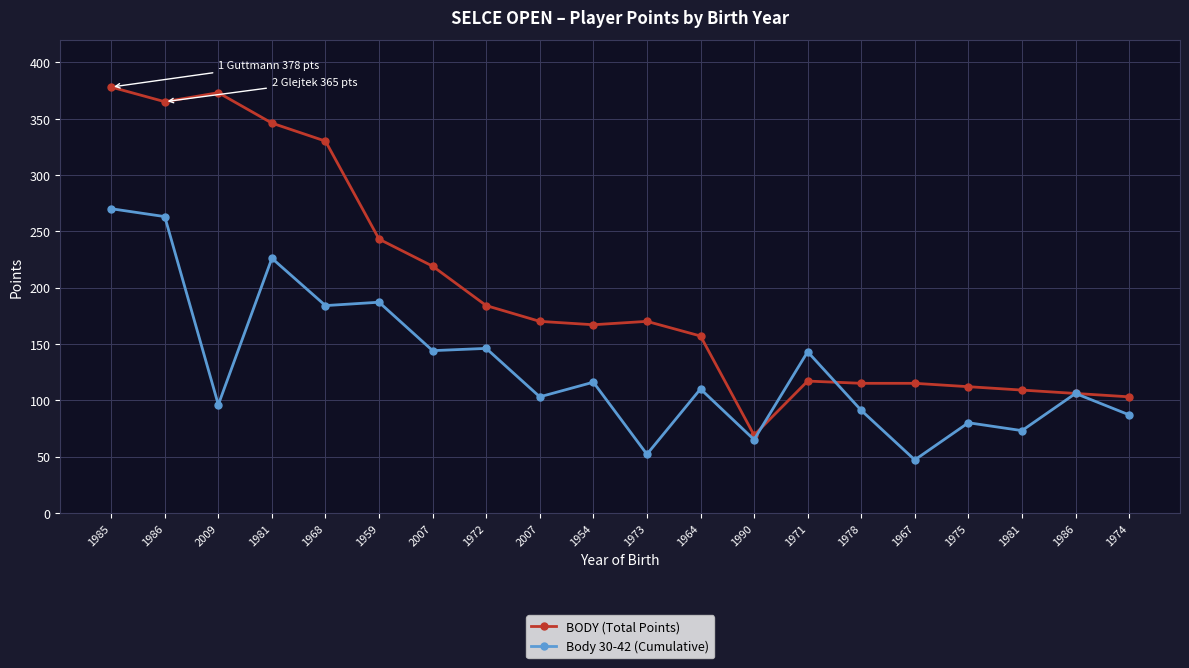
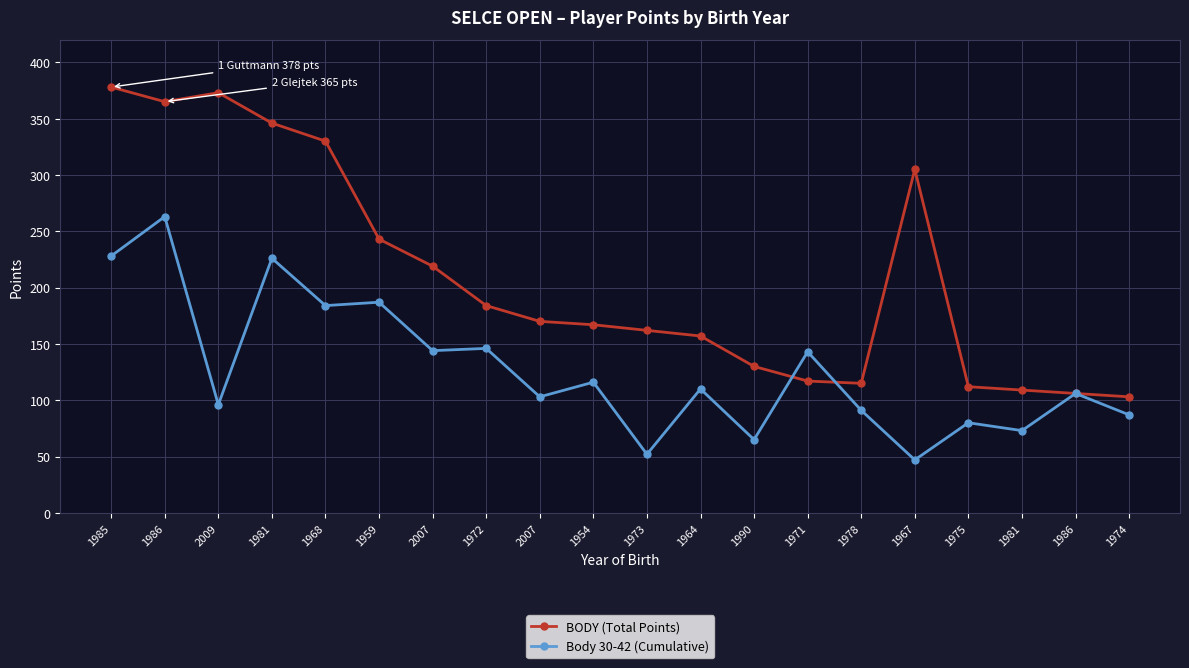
Body 30-42 (Cumulative), 1985: 270 -> 228
BODY (Total Points), 1973: 170 -> 162
BODY (Total Points), 1990: 69 -> 130
BODY (Total Points), 1967: 115 -> 305
